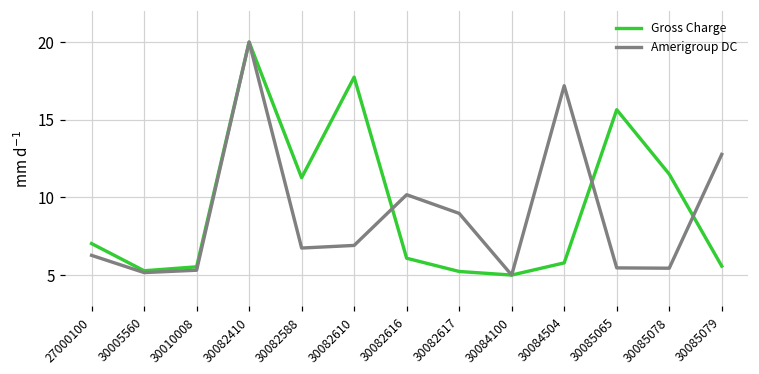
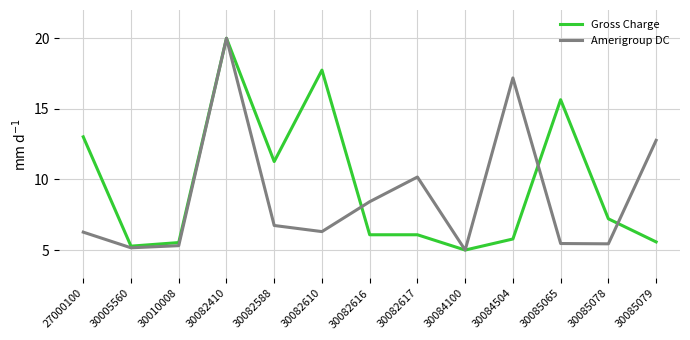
Gross Charge, 27000100: 7.0 -> 13.0
Amerigroup DC, 30082610: 6.9 -> 6.3
Amerigroup DC, 30082616: 10.2 -> 8.4
Gross Charge, 30082617: 5.2 -> 6.1
Amerigroup DC, 30082617: 9.0 -> 10.2
Gross Charge, 30085078: 11.5 -> 7.2
